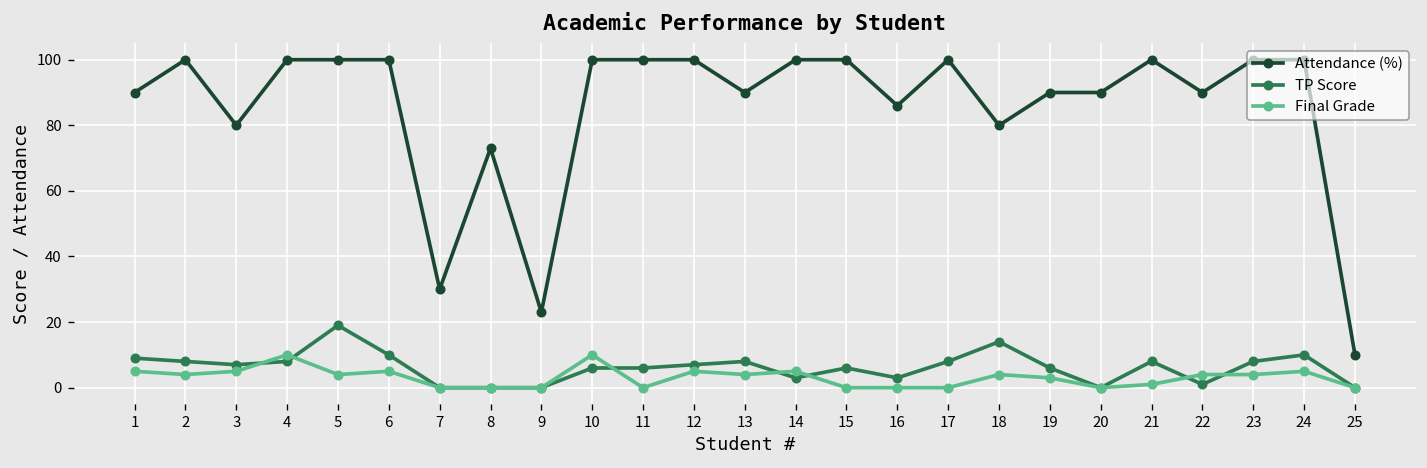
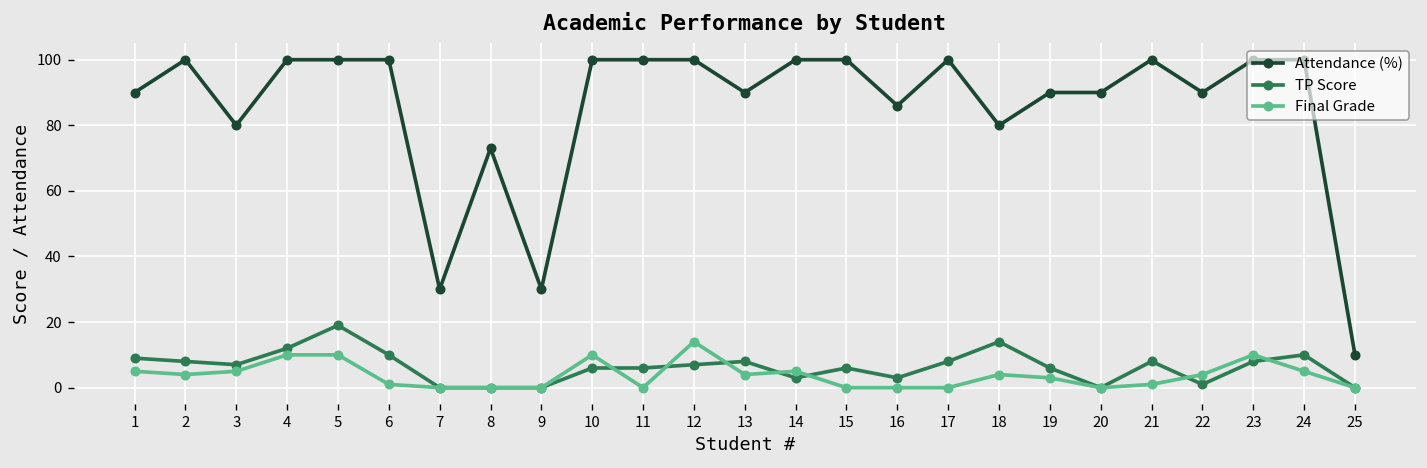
TP Score, 4: 8 -> 12
Final Grade, 5: 4 -> 10
Final Grade, 6: 5 -> 1
Attendance (%), 9: 23 -> 30
Final Grade, 12: 5 -> 14
Final Grade, 23: 4 -> 10
